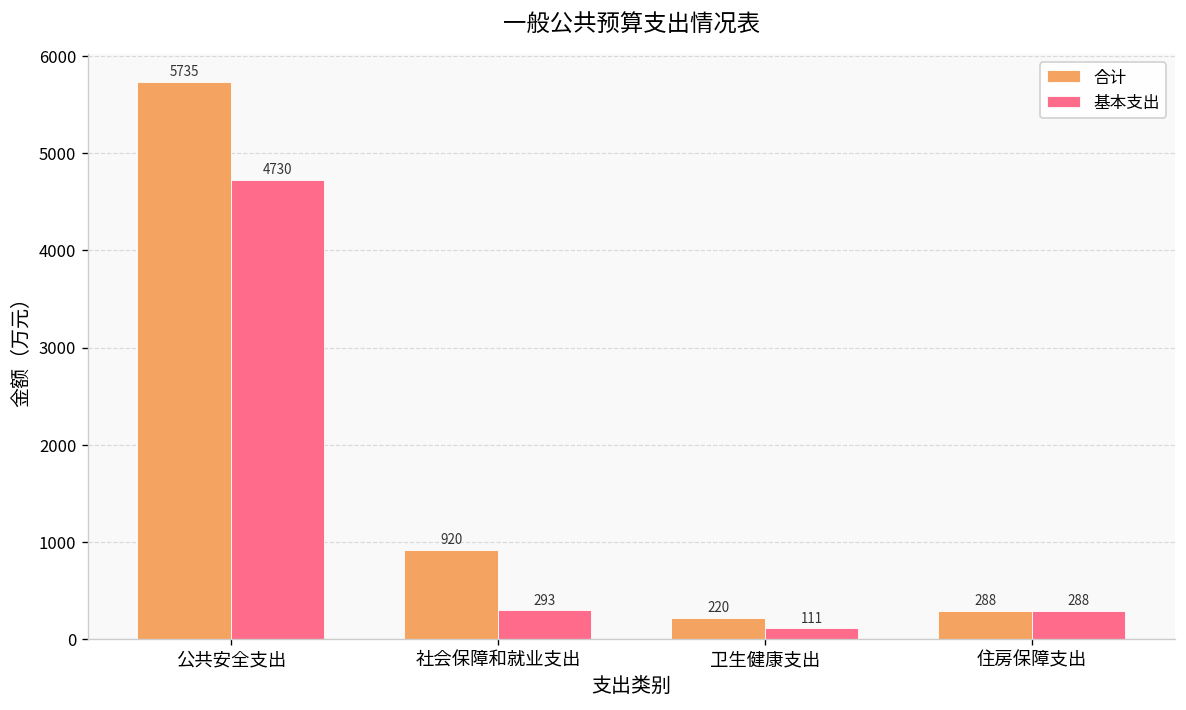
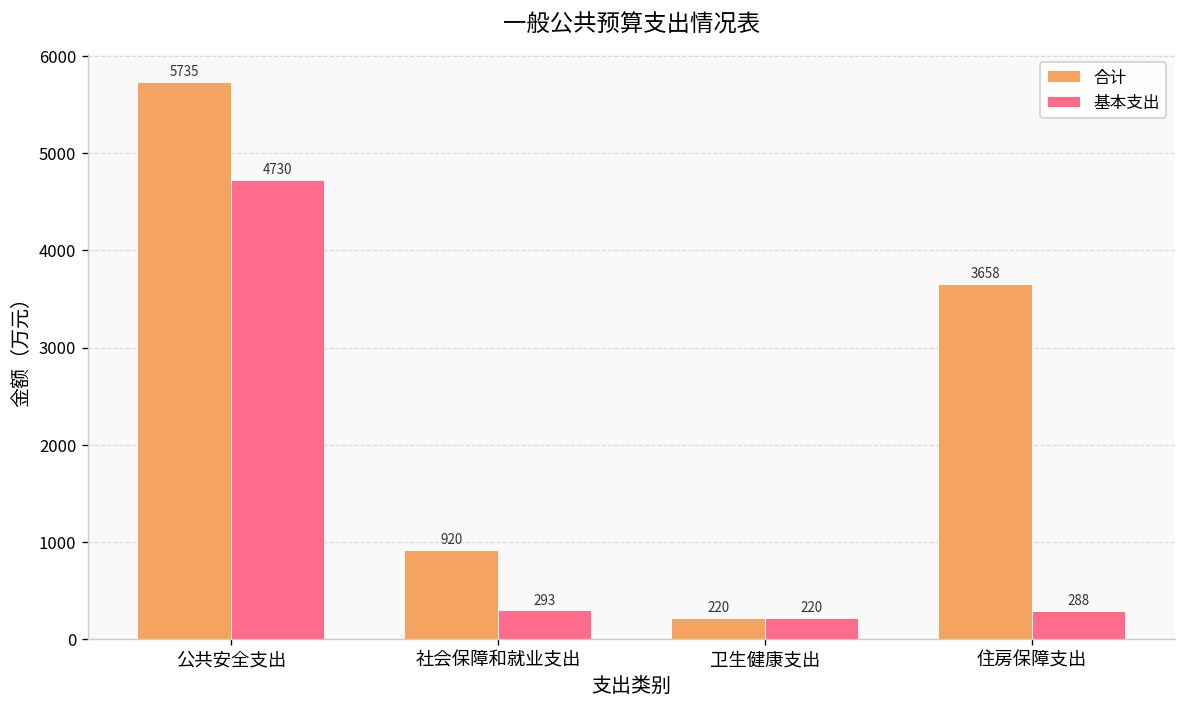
基本支出, 卫生健康支出: 111 -> 220
合计, 住房保障支出: 288 -> 3658
